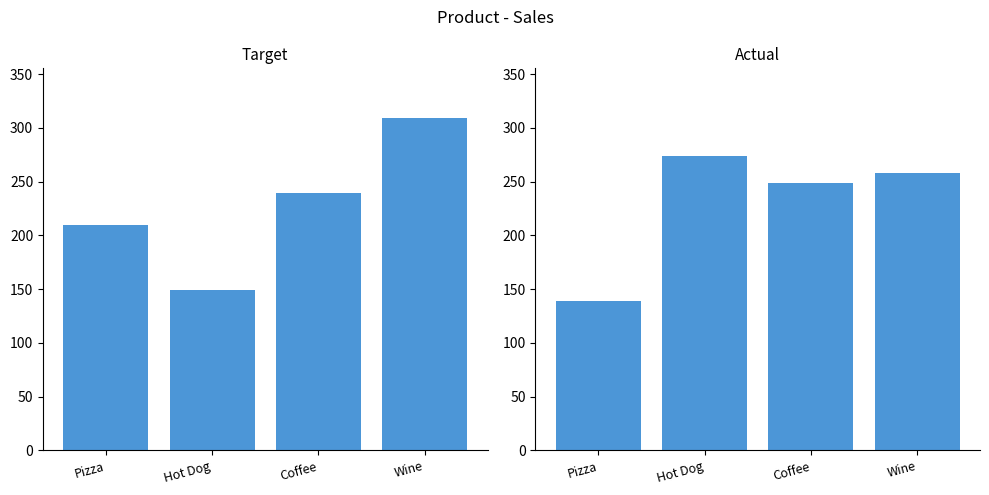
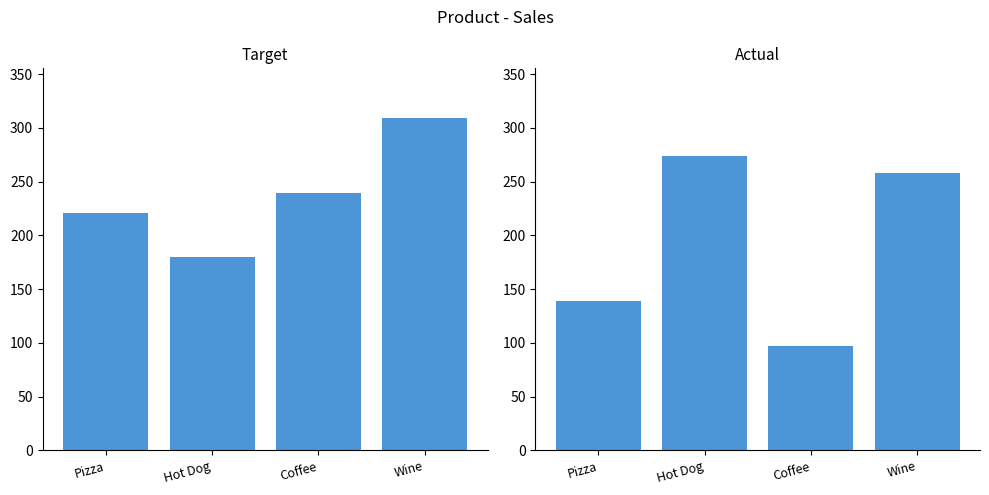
Target, Pizza: 210 -> 221
Target, Hot Dog: 149 -> 180
Actual, Coffee: 249 -> 97
